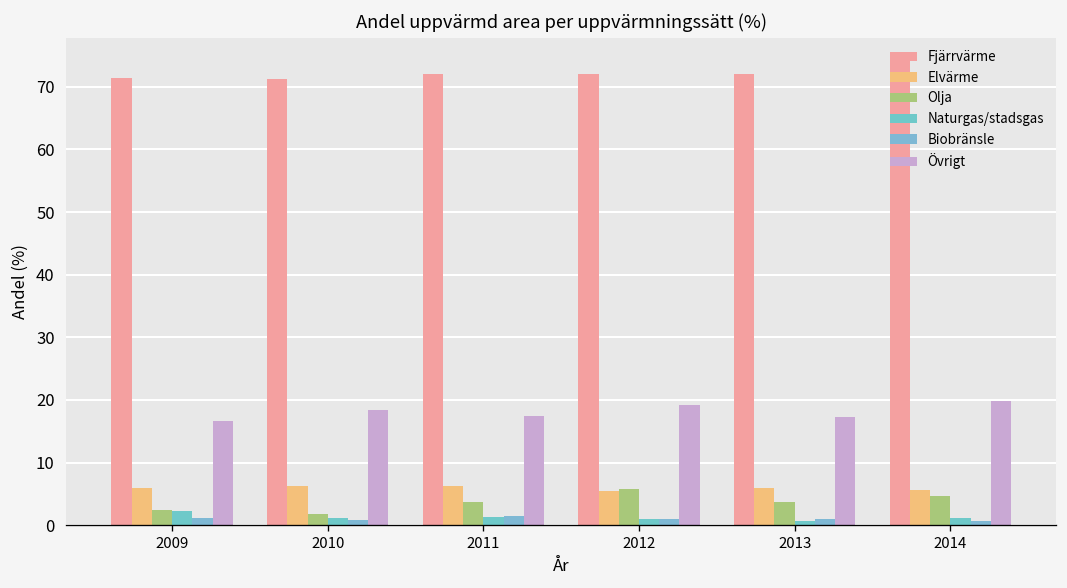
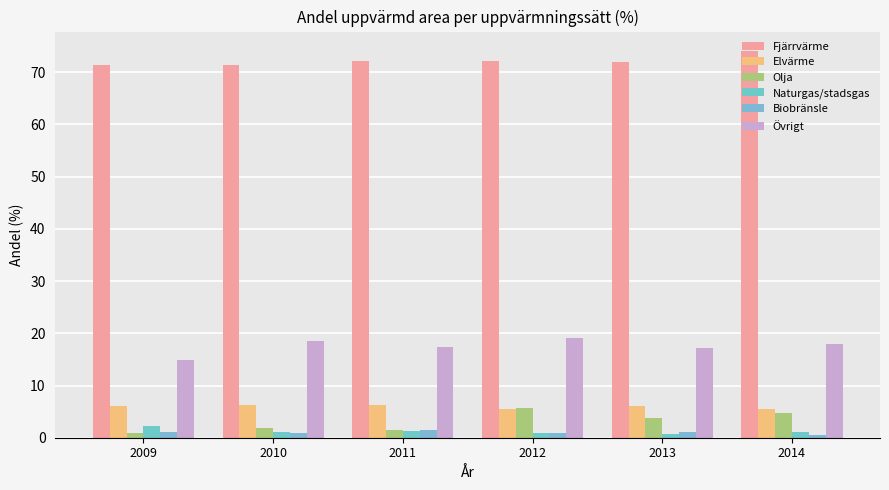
Olja, 2009: 2 -> 1
Övrigt, 2009: 17 -> 15
Olja, 2011: 4 -> 2
Övrigt, 2014: 20 -> 18
